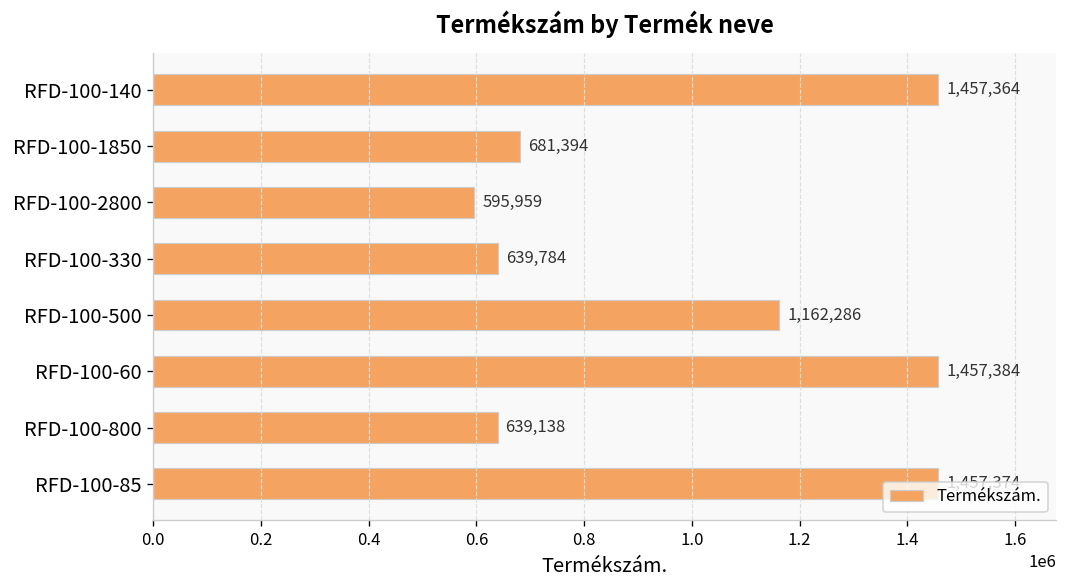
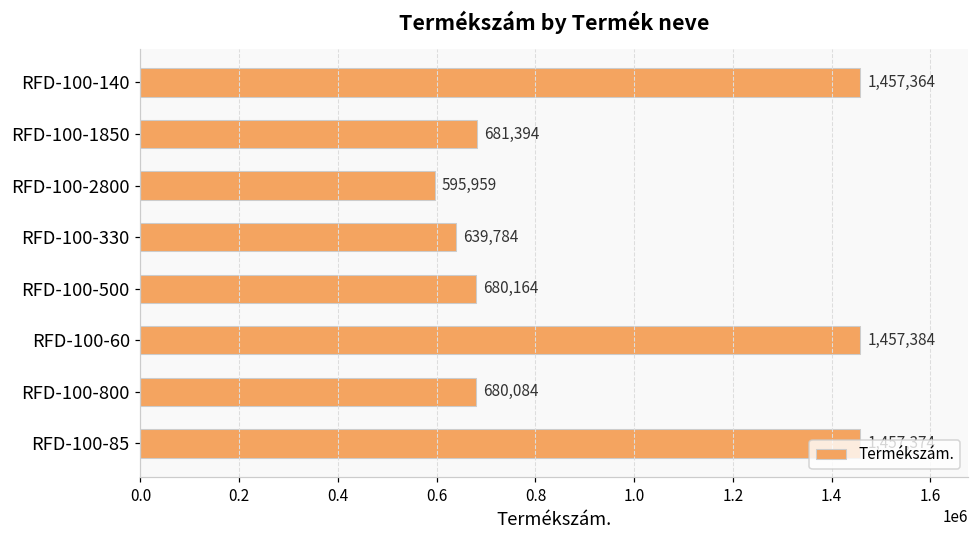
RFD-100-500: 1,162,286 -> 680,164
RFD-100-800: 639,138 -> 680,084
